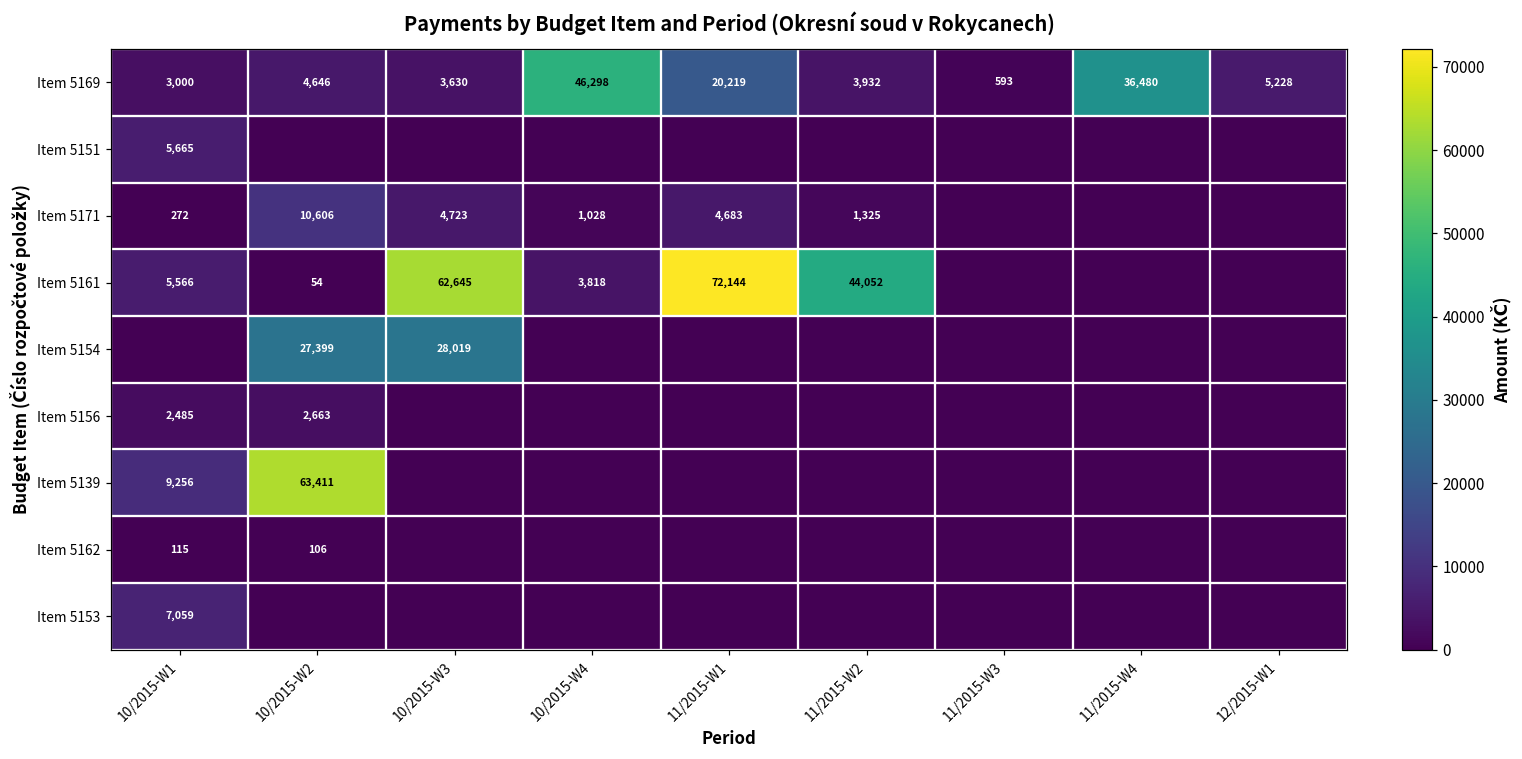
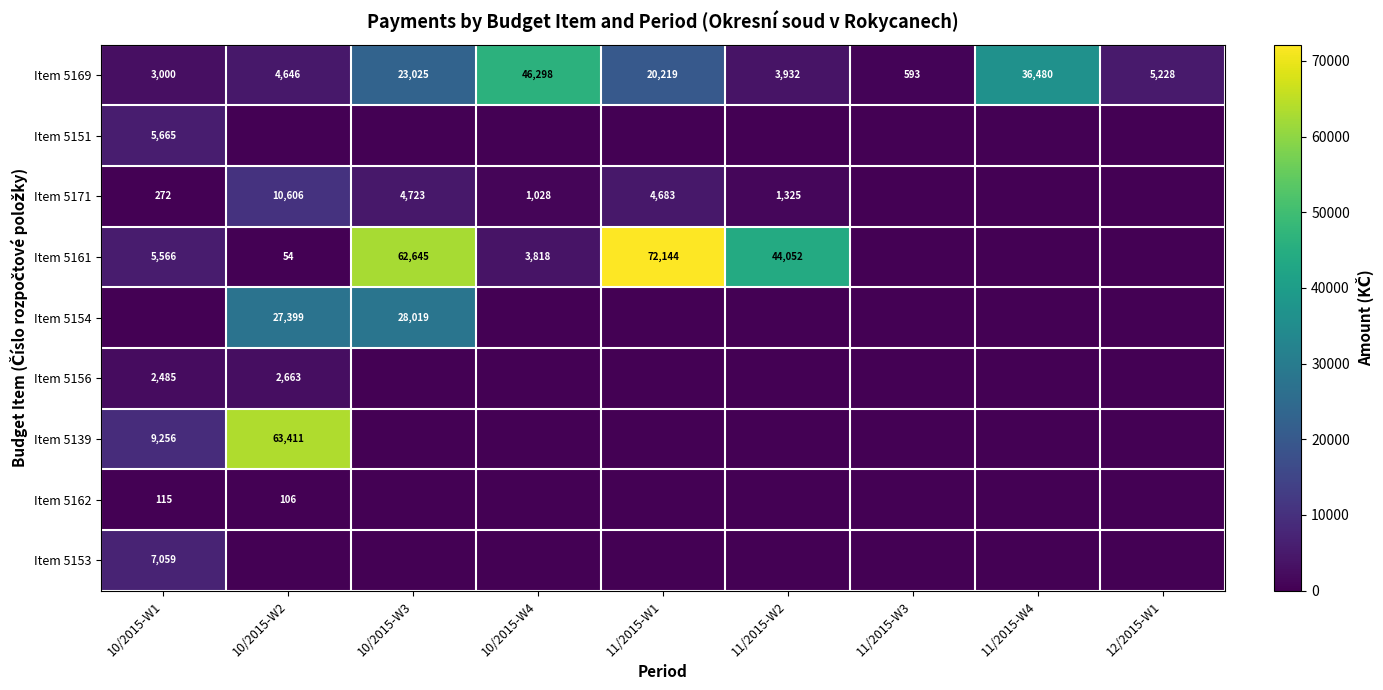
Item 5169, 10/2015-W3: 3,630 -> 23,025
